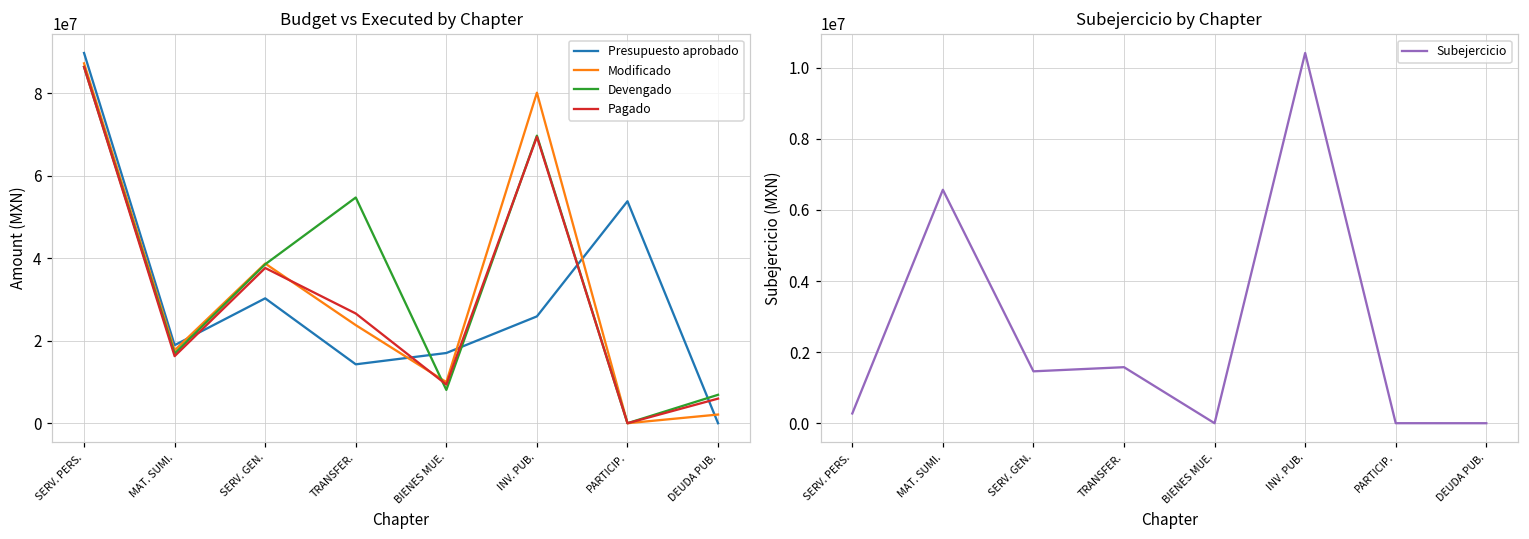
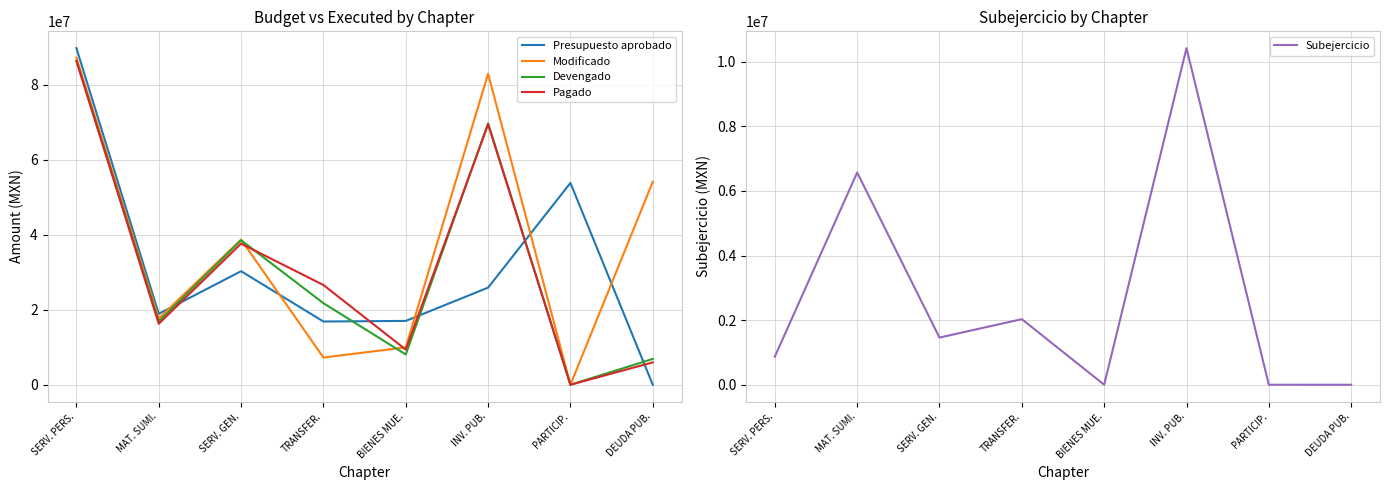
Budget vs Executed by Chapter, Presupuesto aprobado, TRANSFER.: 14000000 -> 17000000
Budget vs Executed by Chapter, Modificado, TRANSFER.: 24000000 -> 7000000
Budget vs Executed by Chapter, Devengado, TRANSFER.: 55000000 -> 22000000
Budget vs Executed by Chapter, Modificado, INV. PUB.: 80000000 -> 83000000
Budget vs Executed by Chapter, Modificado, DEUDA PUB.: 2000000 -> 54000000
Subejercicio by Chapter, SERV. PERS.: 300000 -> 900000
Subejercicio by Chapter, TRANSFER.: 1600000 -> 2000000
